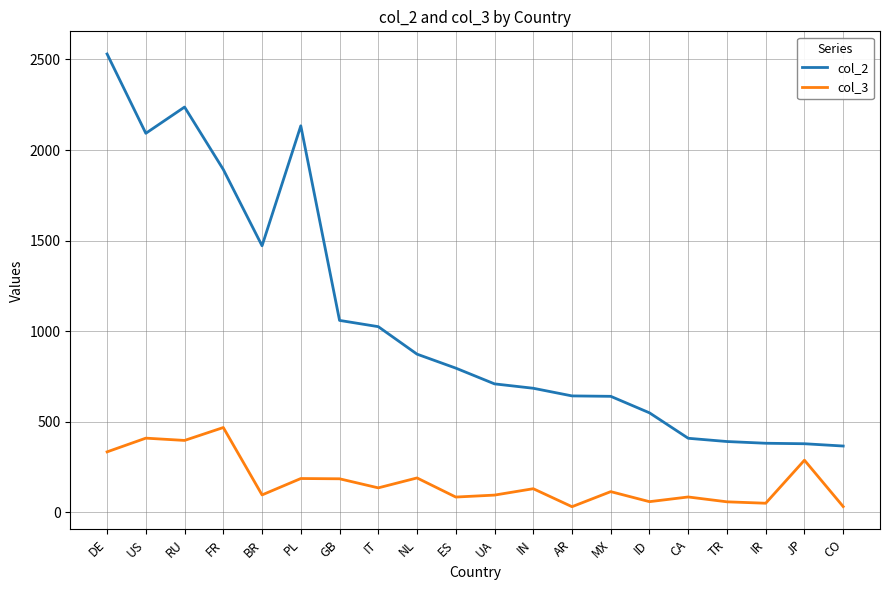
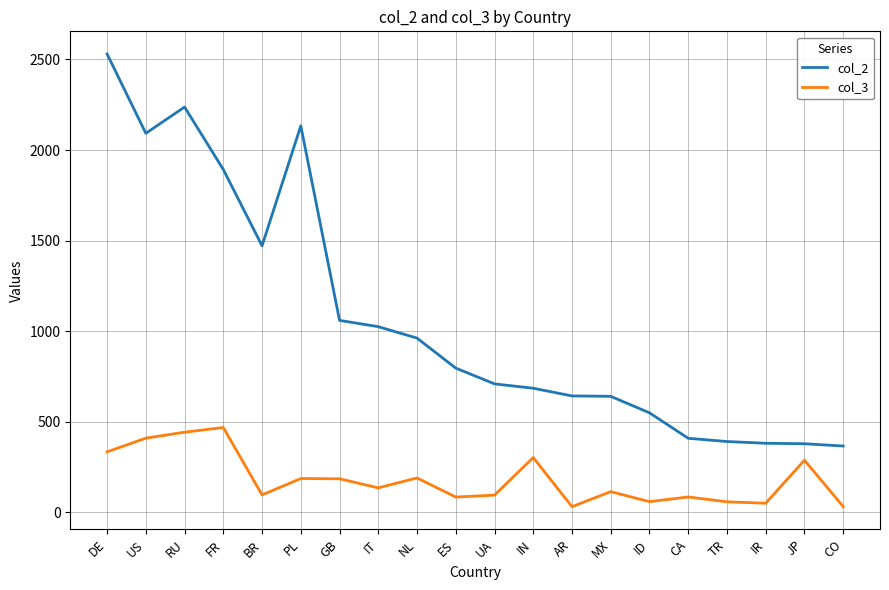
col_3, RU: 400 -> 440
col_2, NL: 870 -> 960
col_3, IN: 130 -> 300
